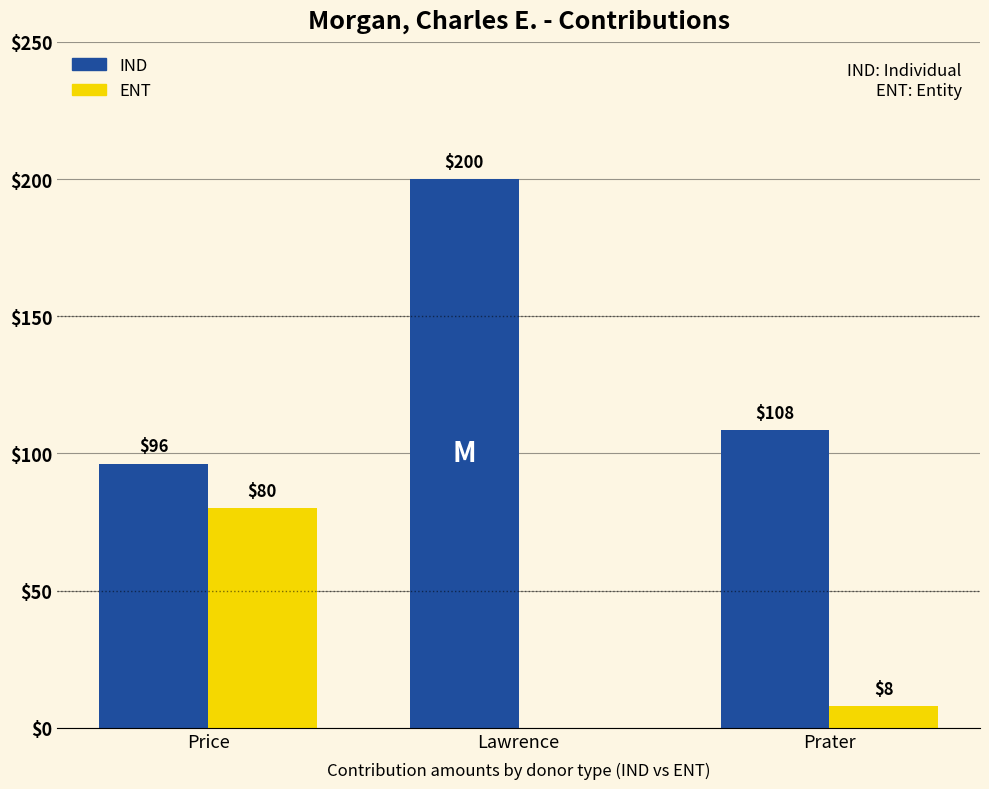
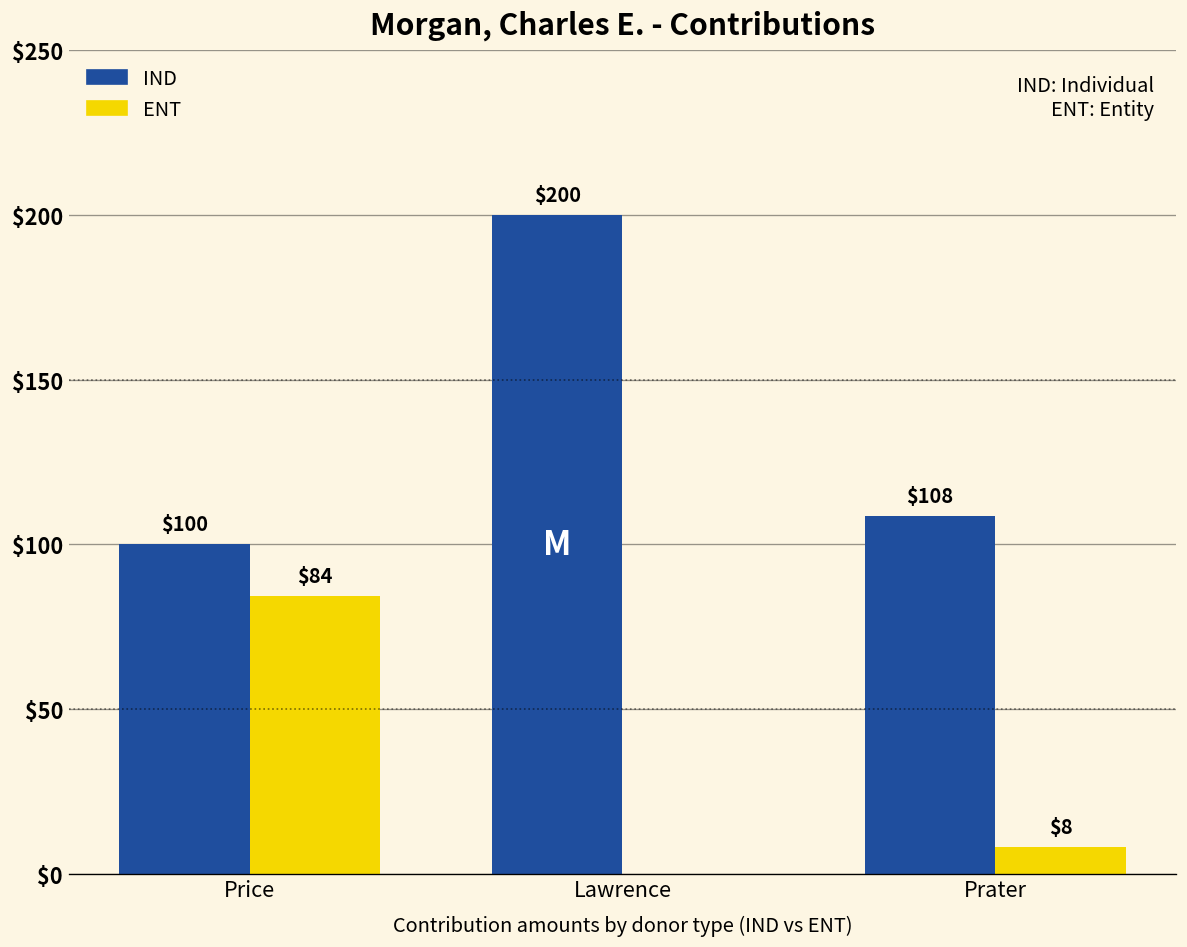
IND, Price: $96 -> $100
ENT, Price: $80 -> $84
